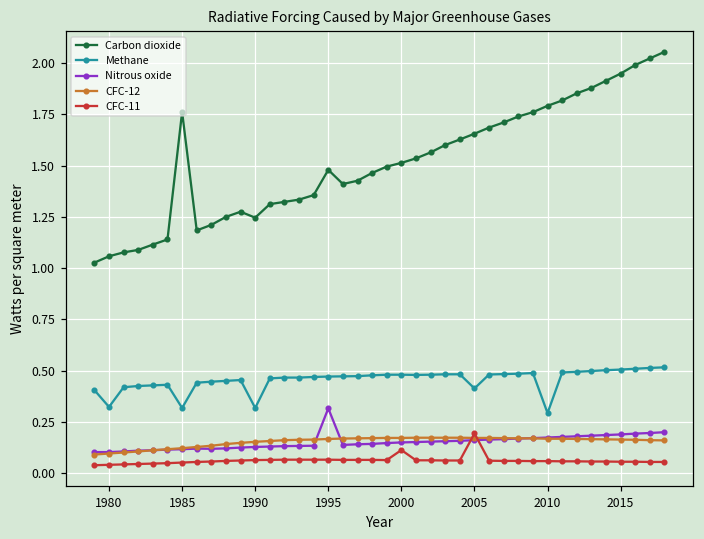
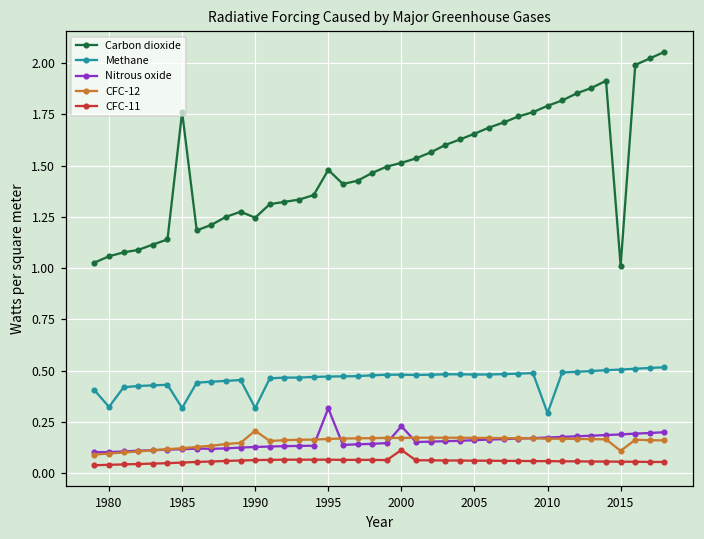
CFC-12, 1990: 0.15 -> 0.21
Nitrous oxide, 2000: 0.15 -> 0.23
Methane, 2005: 0.41 -> 0.48
CFC-11, 2005: 0.20 -> 0.06
Carbon dioxide, 2015: 1.95 -> 1.01
CFC-12, 2015: 0.17 -> 0.11
